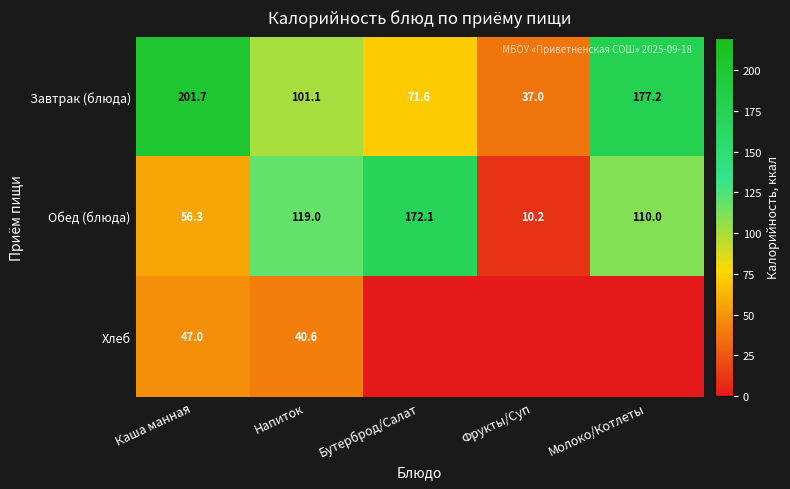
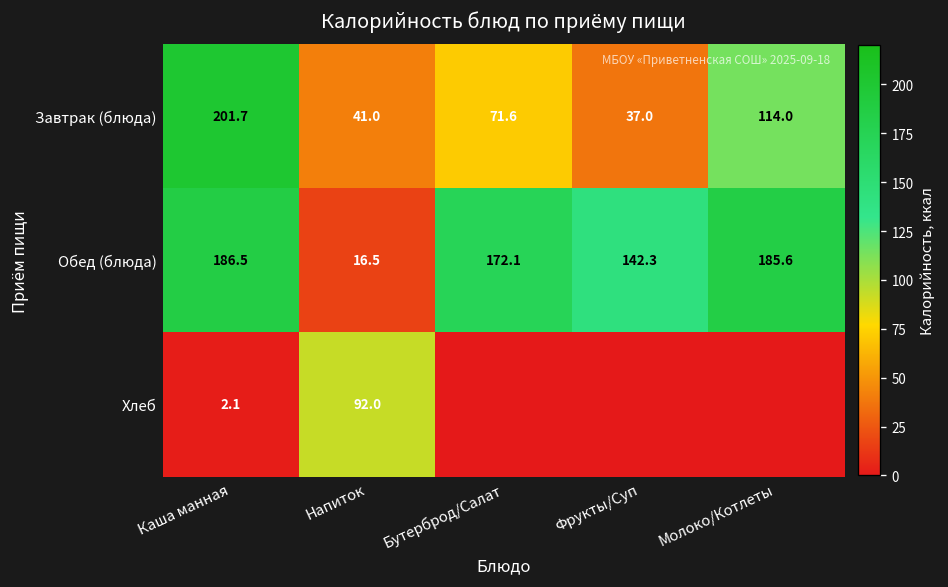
Завтрак (блюда), Напиток: 101.1 -> 41.0
Завтрак (блюда), Молоко/Котлеты: 177.2 -> 114.0
Обед (блюда), Каша манная: 56.3 -> 186.5
Обед (блюда), Напиток: 119.0 -> 16.5
Обед (блюда), Фрукты/Суп: 10.2 -> 142.3
Обед (блюда), Молоко/Котлеты: 110.0 -> 185.6
Хлеб, Каша манная: 47.0 -> 2.1
Хлеб, Напиток: 40.6 -> 92.0
